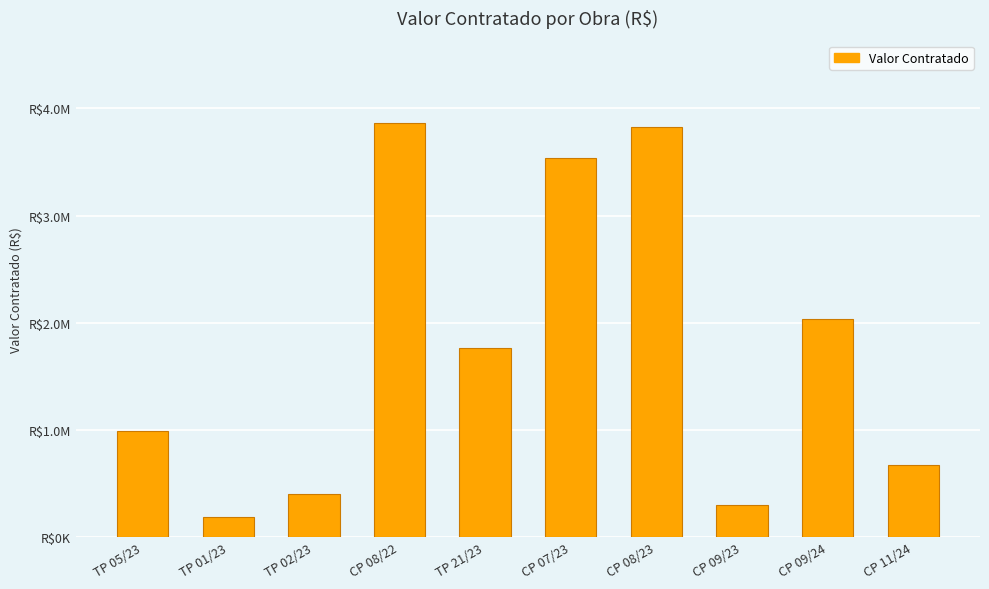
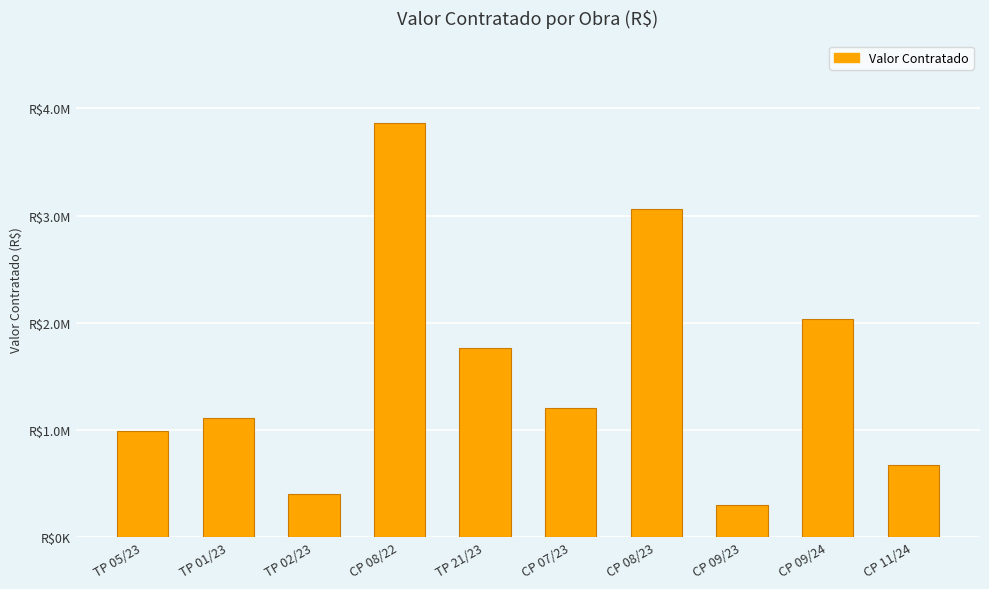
TP 01/23: R$190000 -> R$1110000
CP 07/23: R$3540000 -> R$1200000
CP 08/23: R$3830000 -> R$3060000
